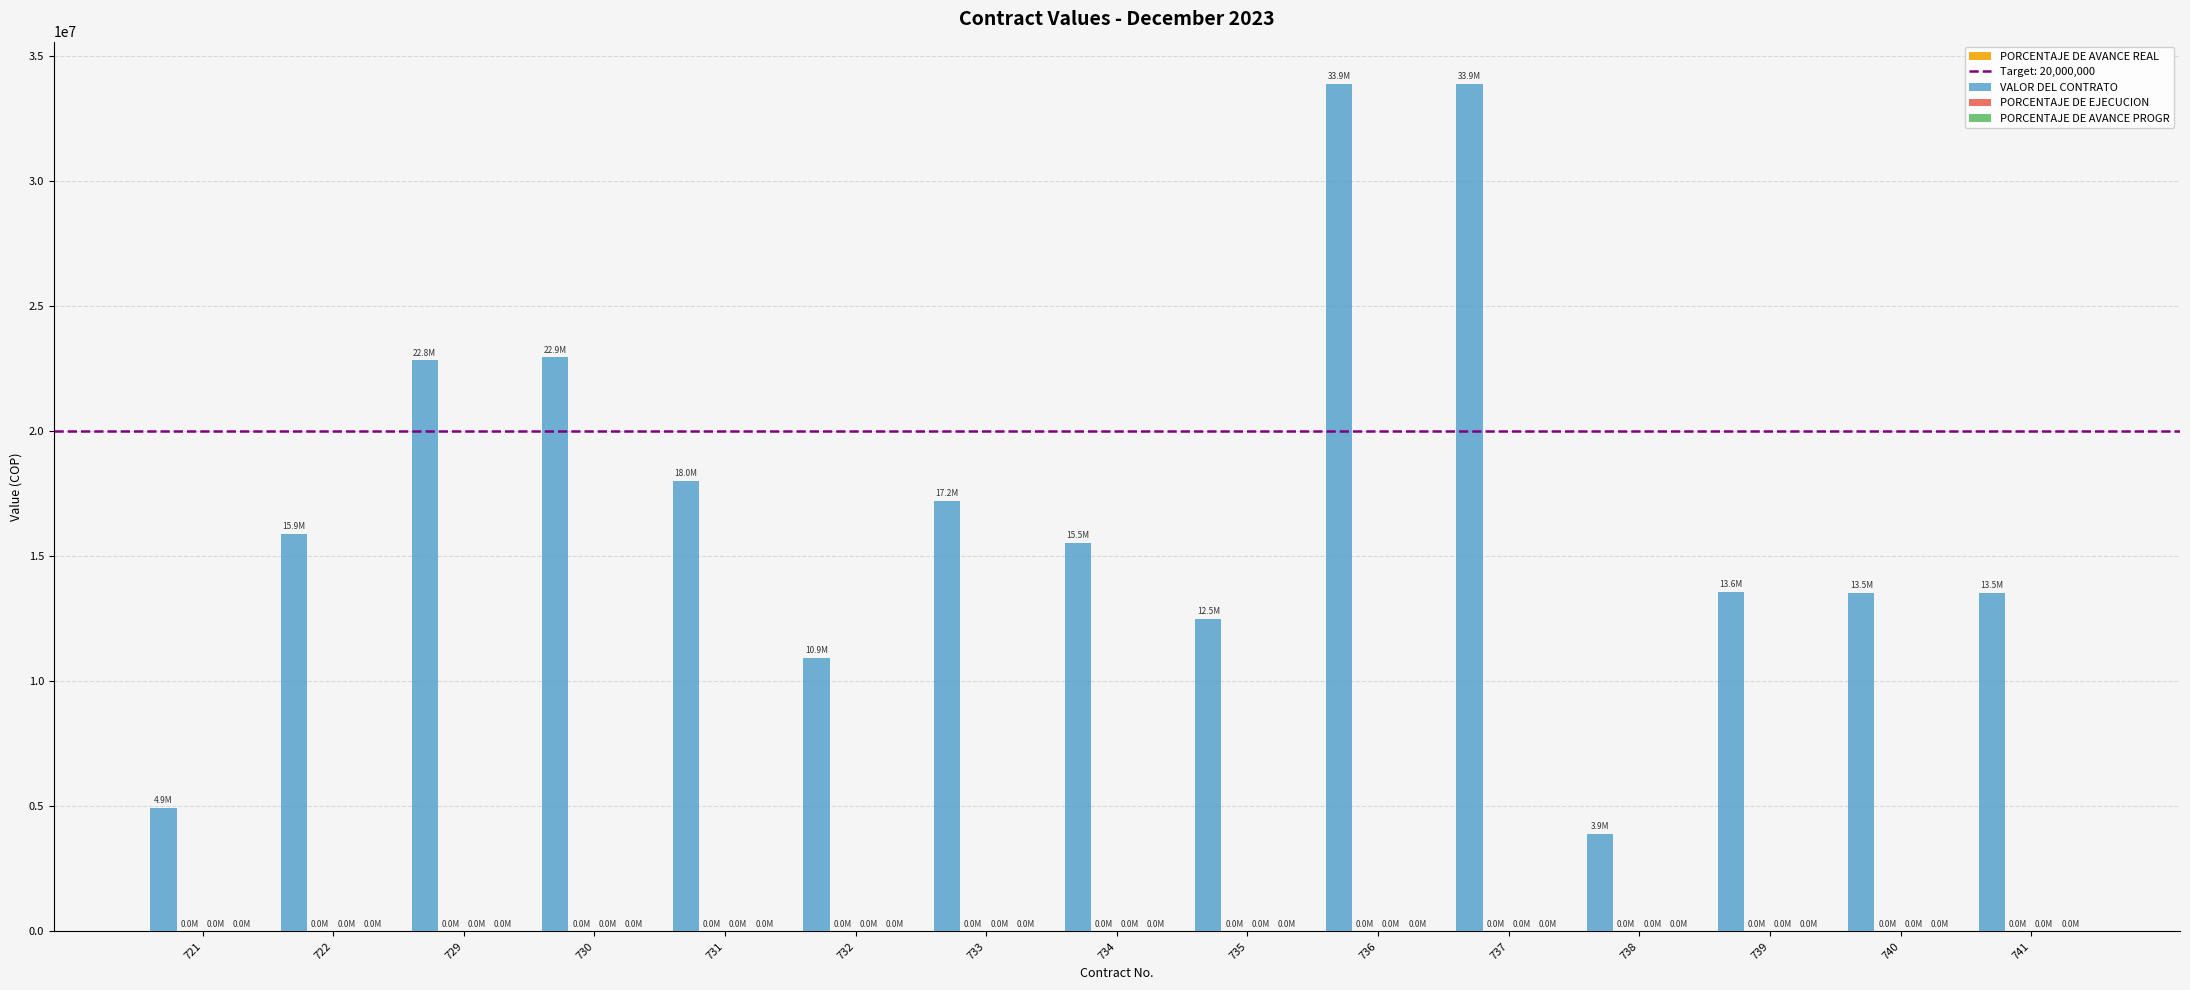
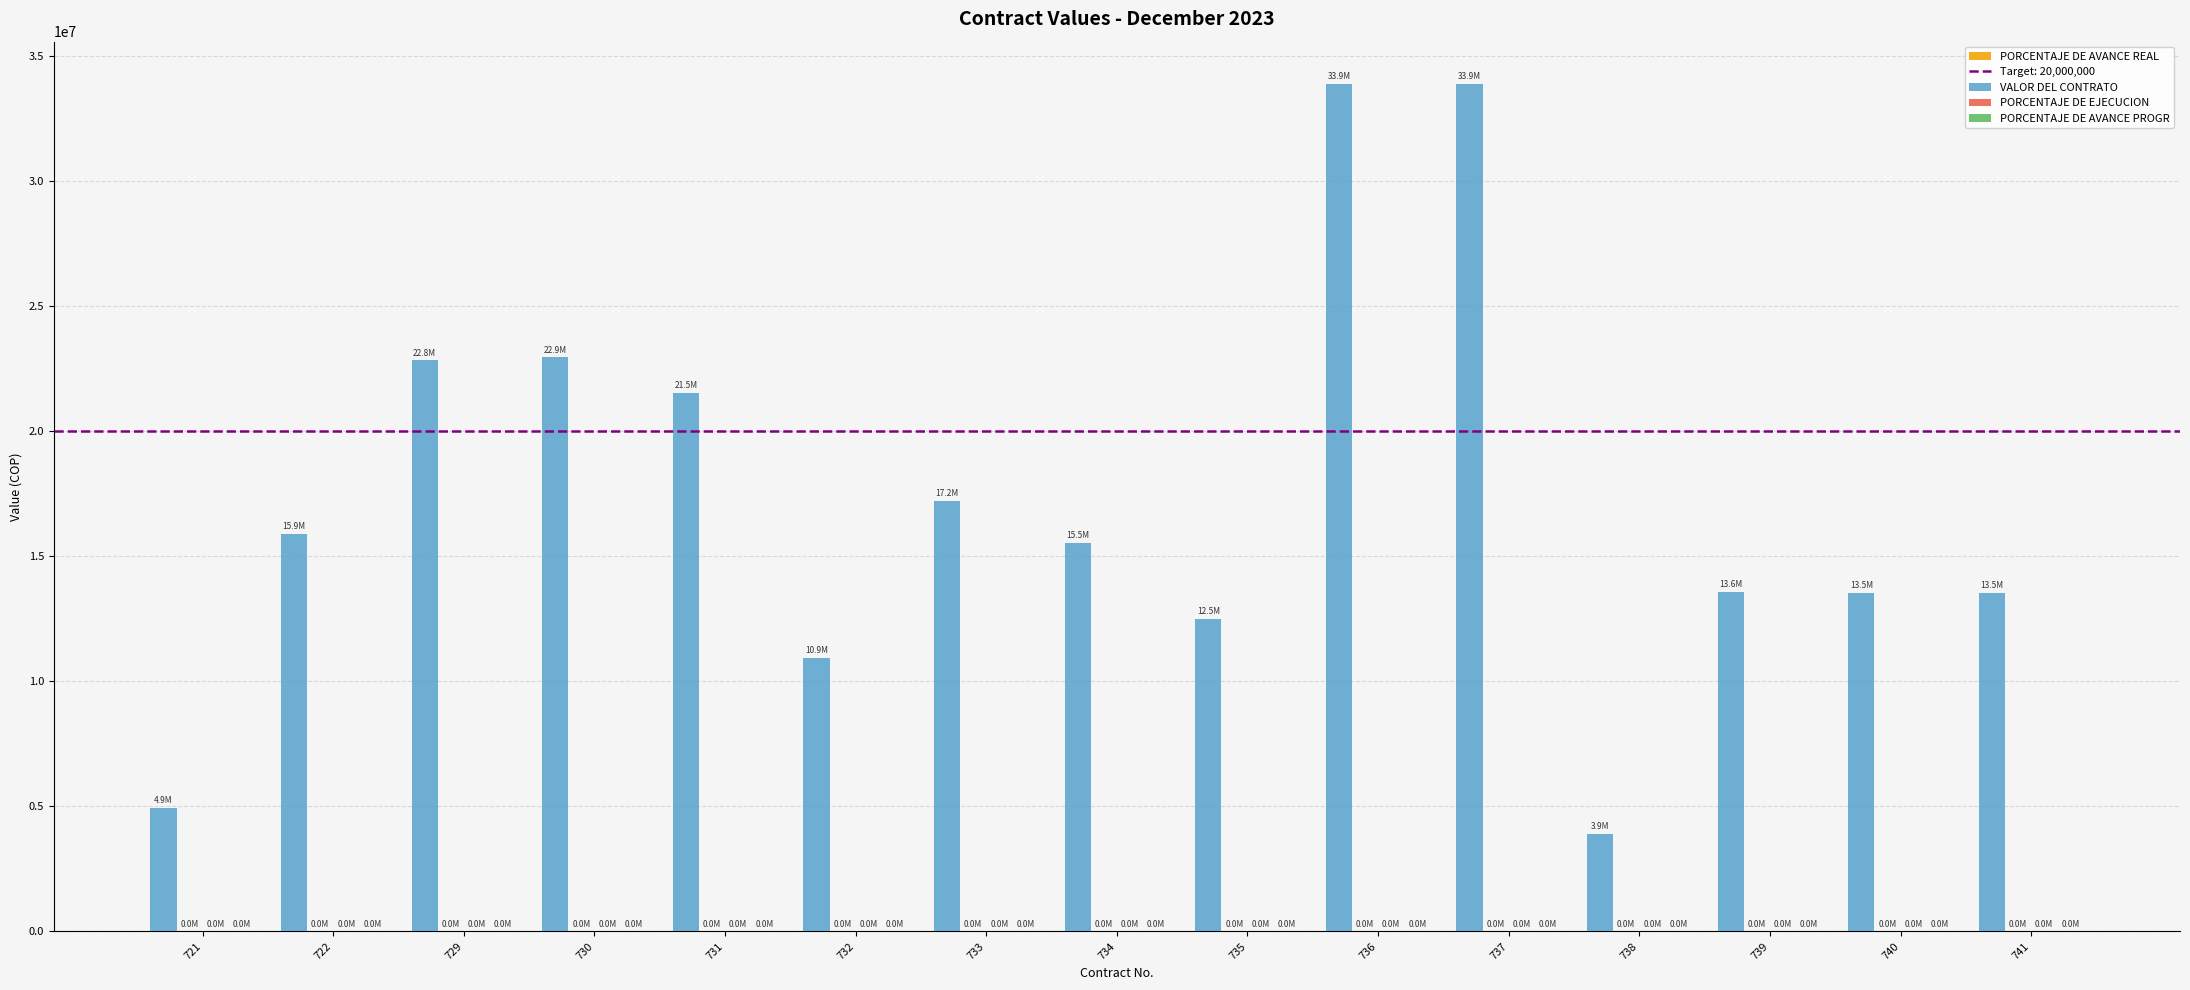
VALOR DEL CONTRATO, 731: 18.0M -> 21.5M
